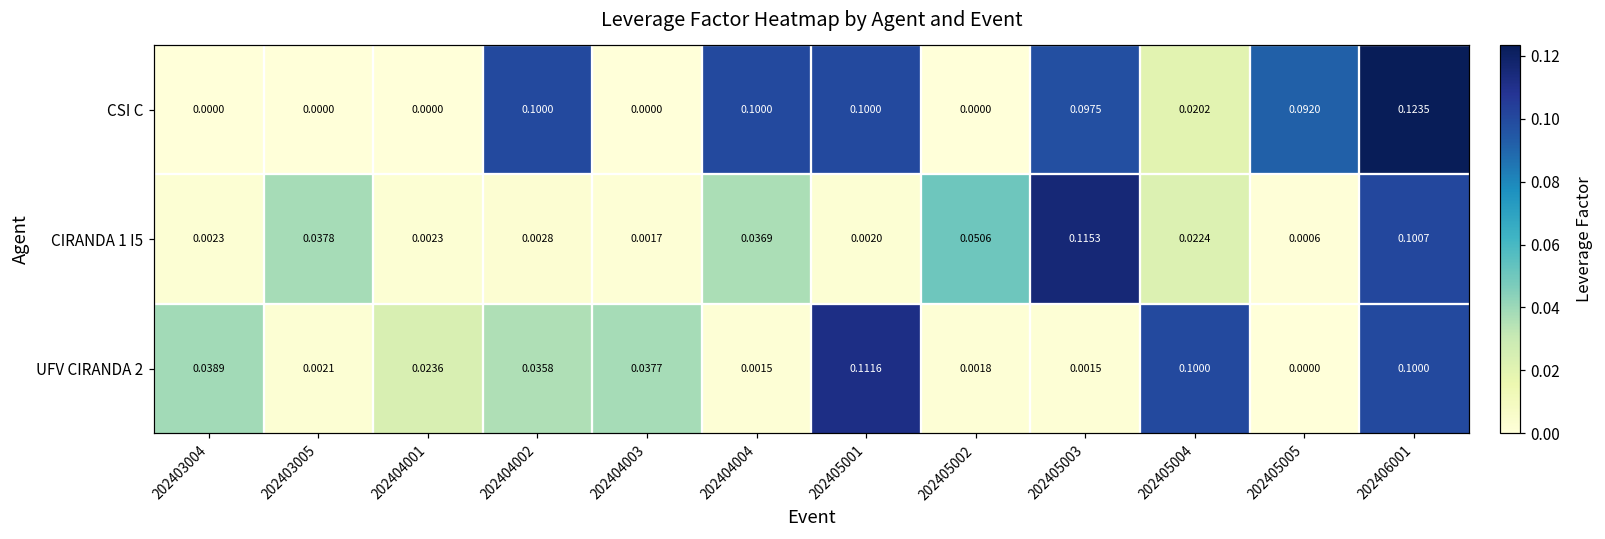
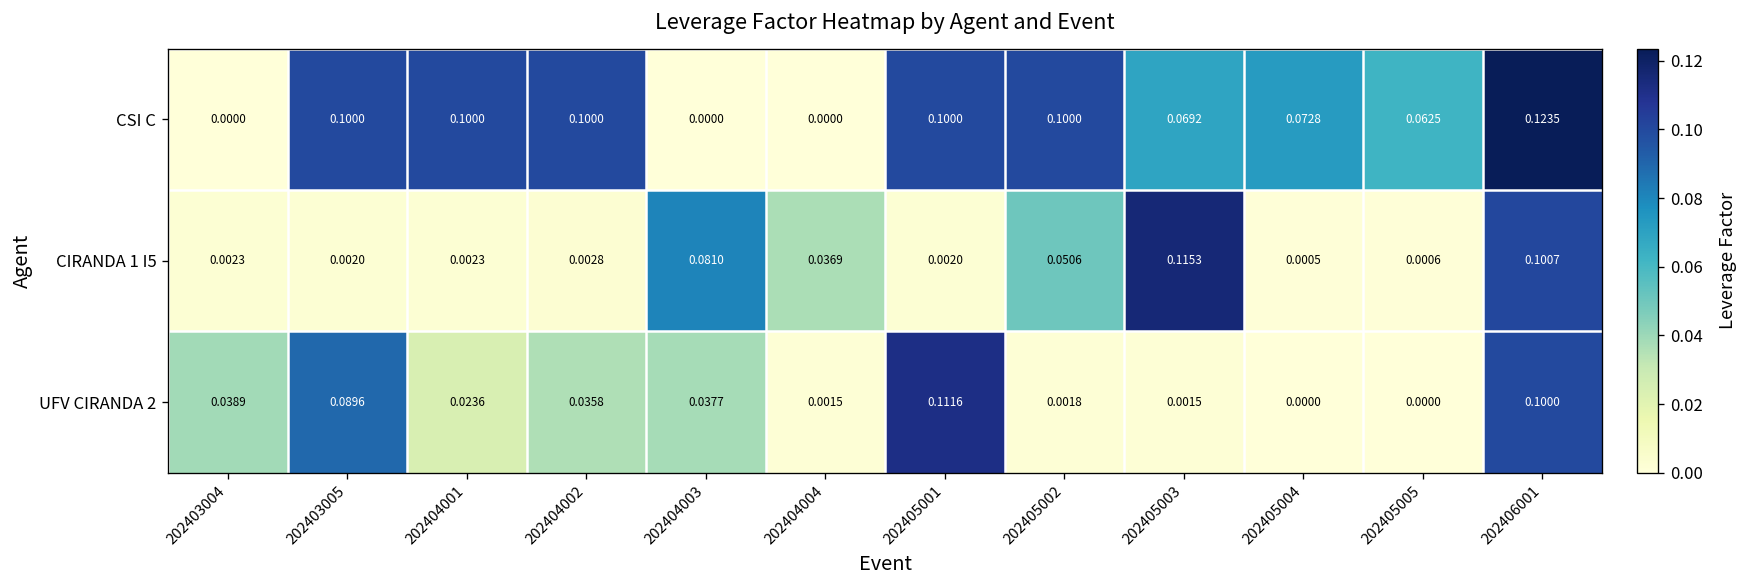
CSI C, 202403005: 0.0000 -> 0.1000
CSI C, 202404001: 0.0000 -> 0.1000
CSI C, 202404004: 0.1000 -> 0.0000
CSI C, 202405002: 0.0000 -> 0.1000
CSI C, 202405003: 0.0975 -> 0.0692
CSI C, 202405004: 0.0202 -> 0.0728
CSI C, 202405005: 0.0920 -> 0.0625
CIRANDA 1 I5, 202403005: 0.0378 -> 0.0020
CIRANDA 1 I5, 202404003: 0.0017 -> 0.0810
CIRANDA 1 I5, 202405004: 0.0224 -> 0.0005
UFV CIRANDA 2, 202403005: 0.0021 -> 0.0896
UFV CIRANDA 2, 202405004: 0.1000 -> 0.0000
